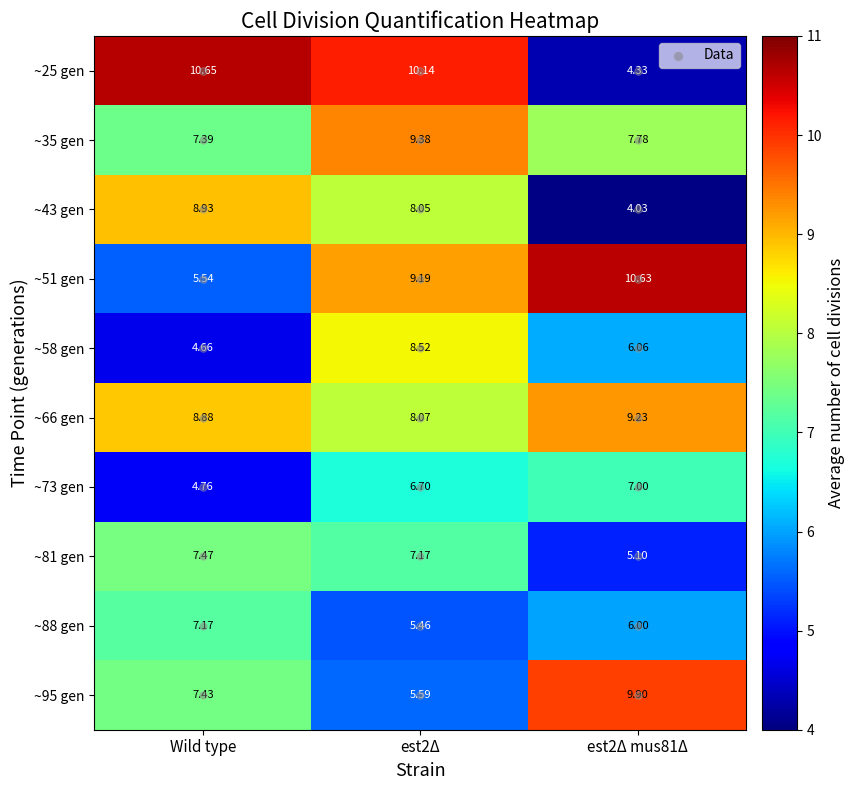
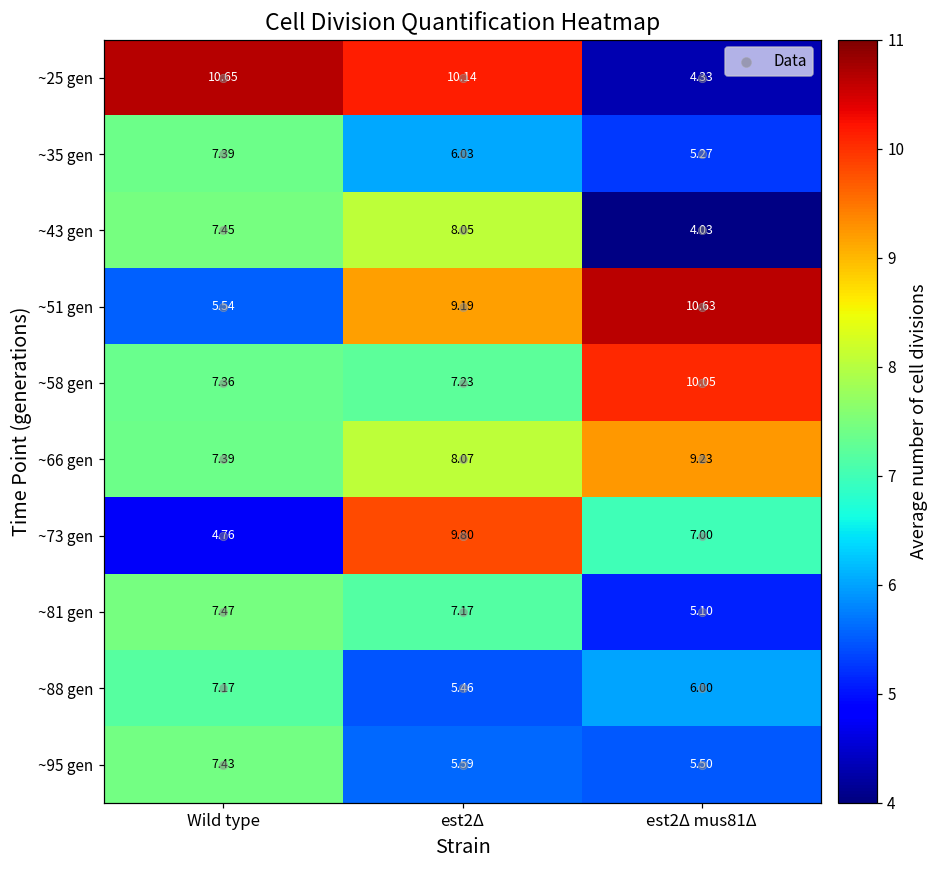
~35 gen, est2Δ: 9.38 -> 6.03
~35 gen, est2Δ mus81Δ: 7.78 -> 5.27
~43 gen, Wild type: 8.93 -> 7.45
~58 gen, Wild type: 4.66 -> 7.36
~58 gen, est2Δ: 8.52 -> 7.23
~58 gen, est2Δ mus81Δ: 6.06 -> 10.05
~66 gen, Wild type: 8.88 -> 7.39
~73 gen, est2Δ: 6.70 -> 9.80
~95 gen, est2Δ mus81Δ: 9.90 -> 5.50
